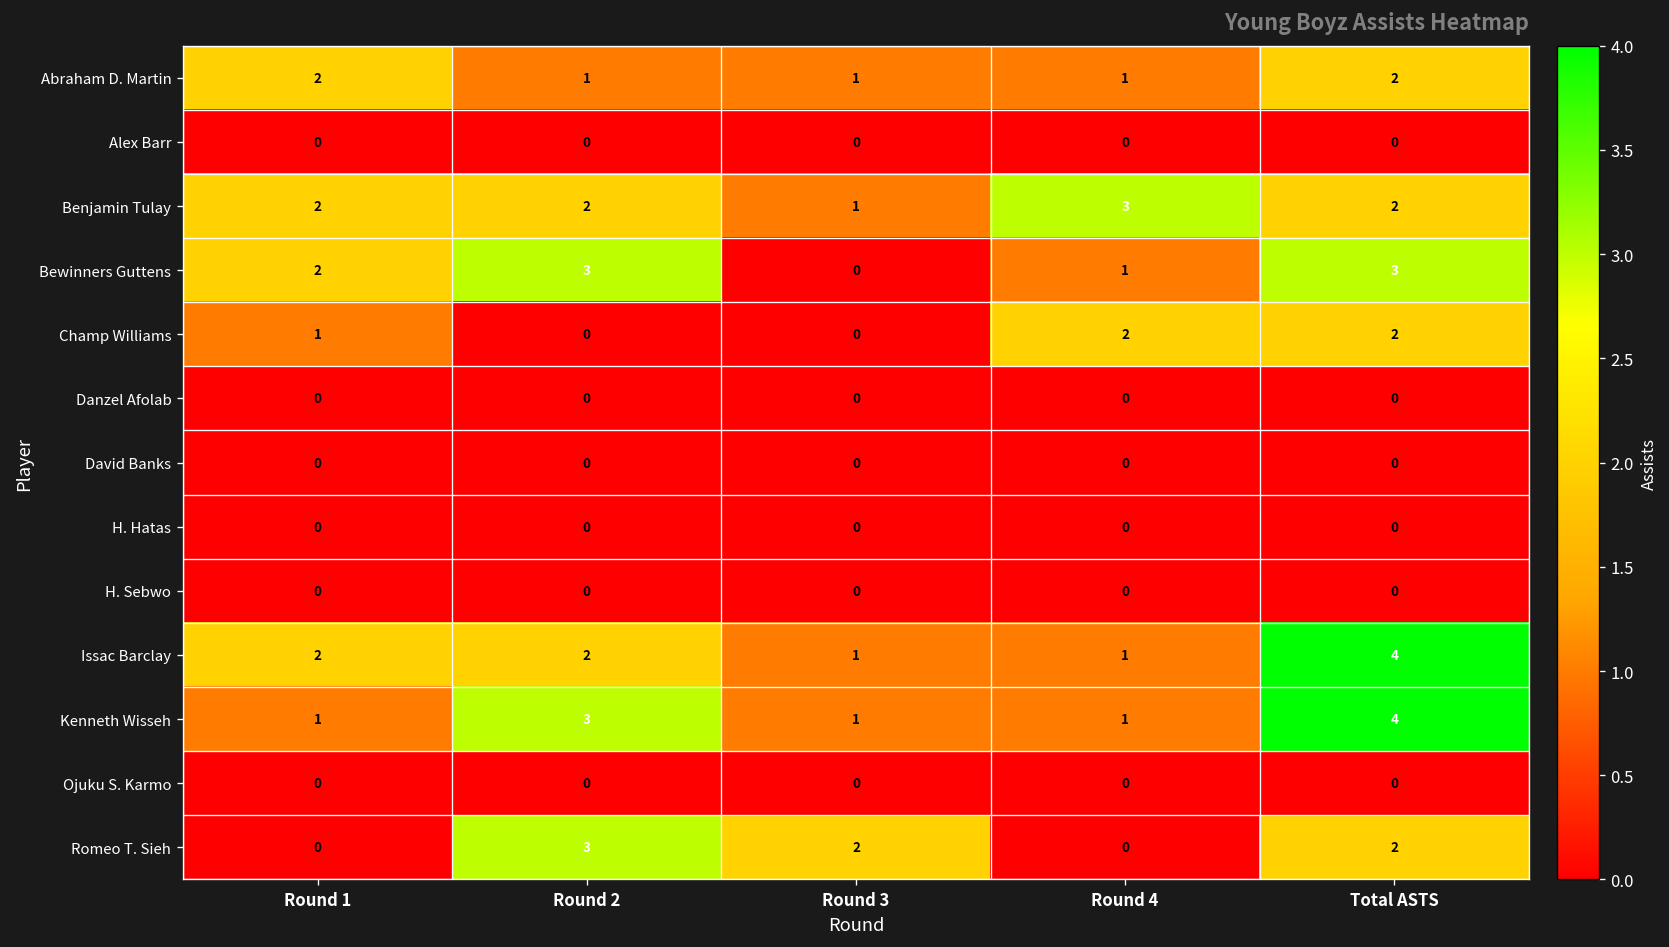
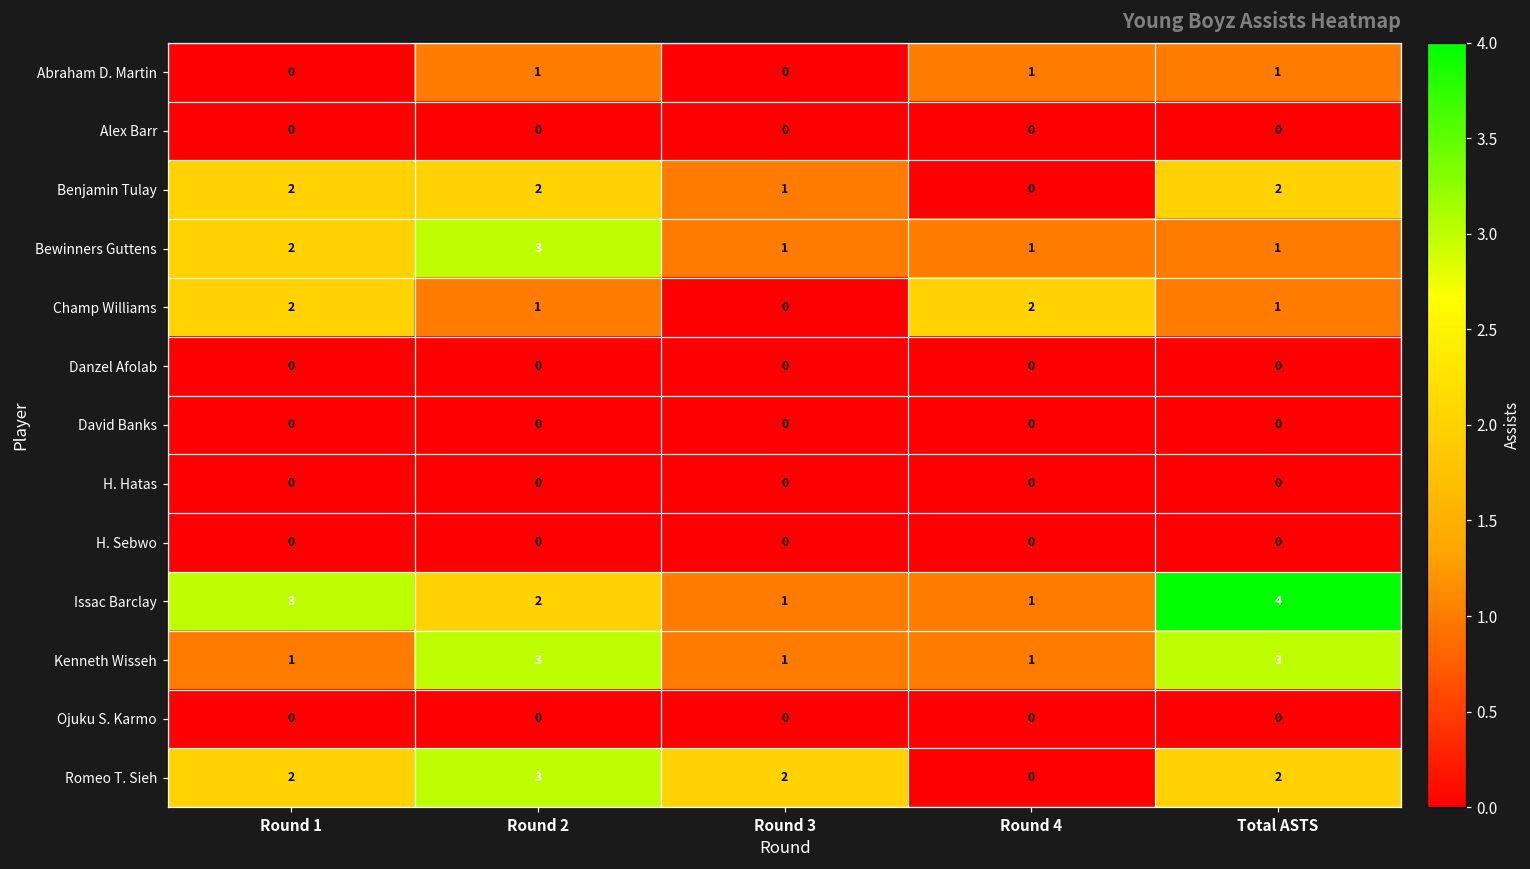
Abraham D. Martin, Round 1: 2 -> 0
Abraham D. Martin, Round 3: 1 -> 0
Abraham D. Martin, Total ASTS: 2 -> 1
Benjamin Tulay, Round 4: 3 -> 0
Bewinners Guttens, Round 3: 0 -> 1
Bewinners Guttens, Total ASTS: 3 -> 1
Champ Williams, Round 1: 1 -> 2
Champ Williams, Round 2: 0 -> 1
Champ Williams, Total ASTS: 2 -> 1
Issac Barclay, Round 1: 2 -> 3
Kenneth Wisseh, Total ASTS: 4 -> 3
Romeo T. Sieh, Round 1: 0 -> 2
